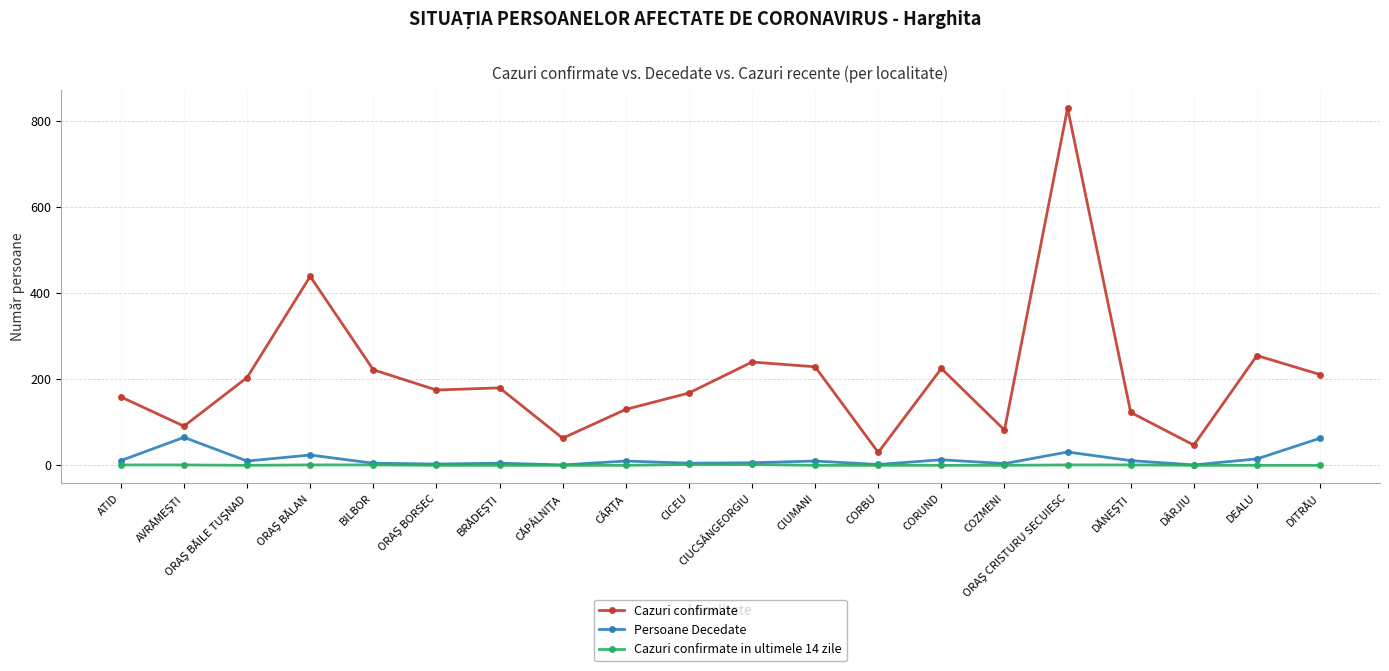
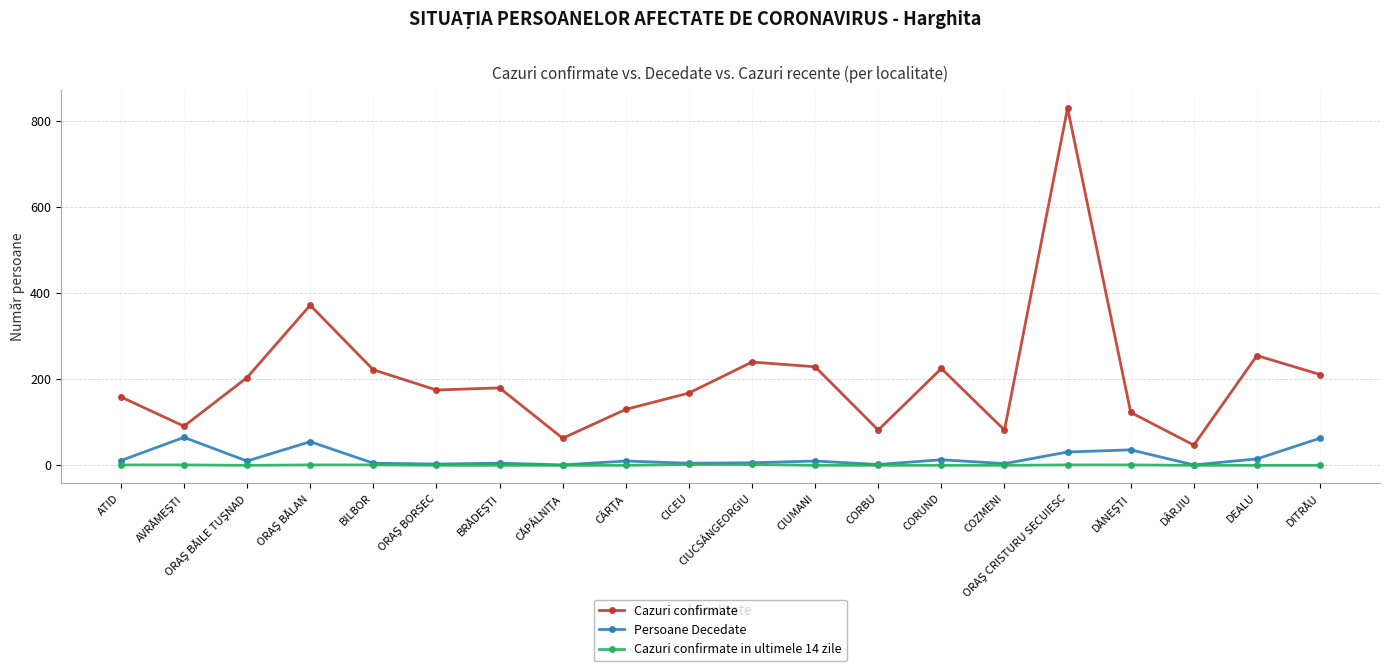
Cazuri confirmate, ORAŞ BĂLAN: 440 -> 370
Persoane Decedate, ORAŞ BĂLAN: 20 -> 60
Cazuri confirmate, CORBU: 30 -> 80
Persoane Decedate, DĂNEŞTI: 10 -> 40
